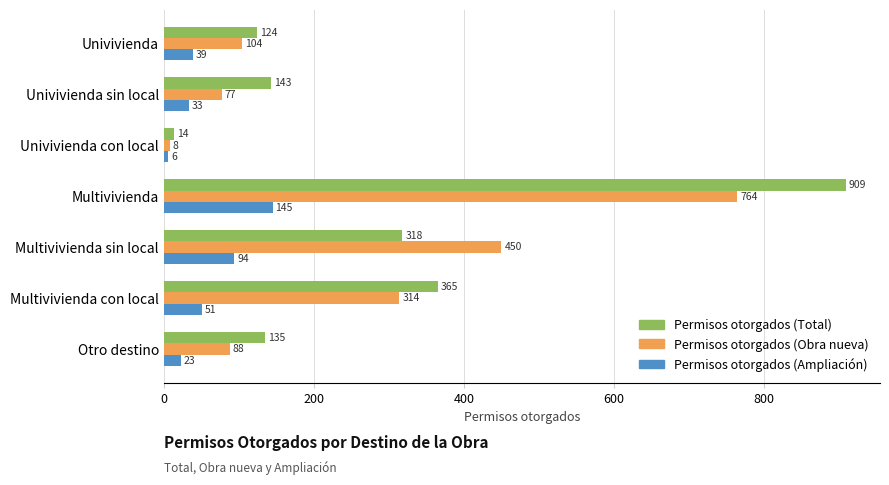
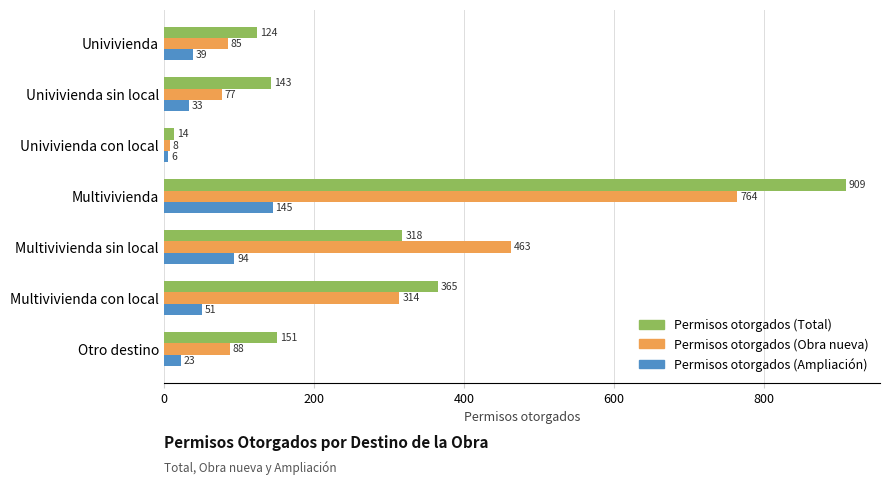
Permisos otorgados (Obra nueva), Univivienda: 104 -> 85
Permisos otorgados (Obra nueva), Multivivienda sin local: 450 -> 463
Permisos otorgados (Total), Otro destino: 135 -> 151
